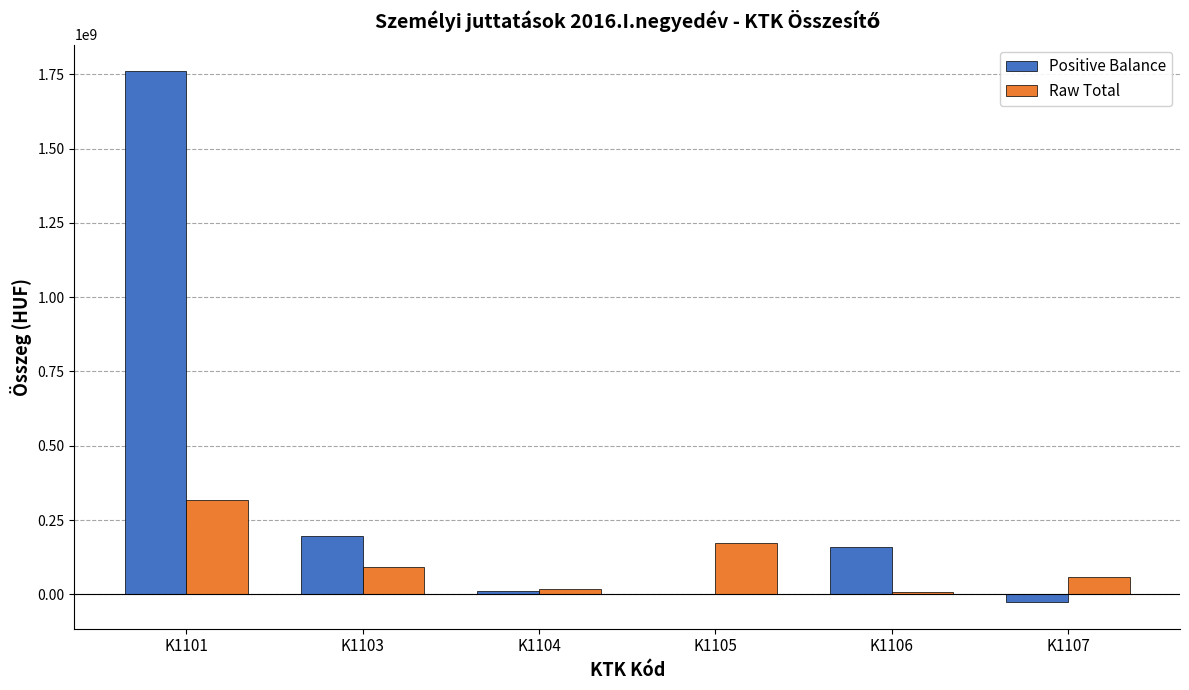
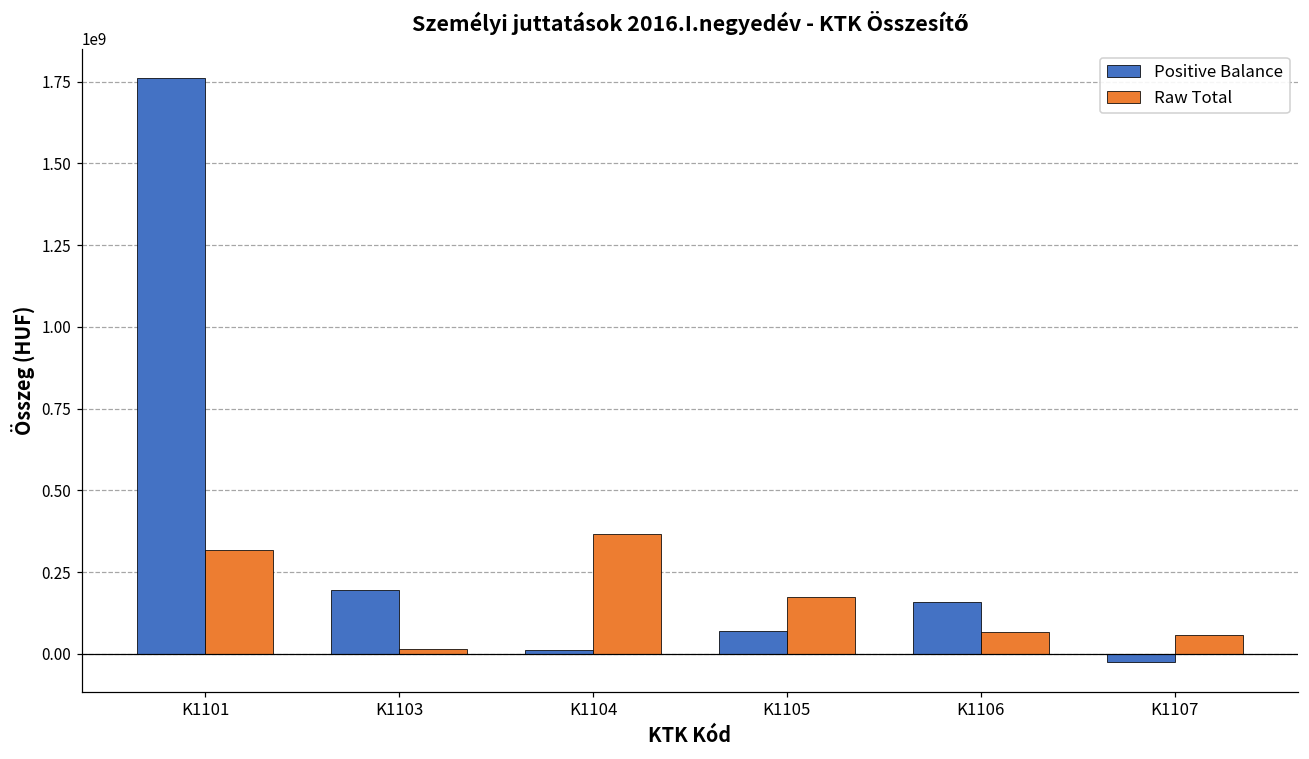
Raw Total, K1103: 90000000 -> 10000000
Raw Total, K1104: 20000000 -> 370000000
Positive Balance, K1105: 0 -> 70000000
Raw Total, K1106: 10000000 -> 70000000
